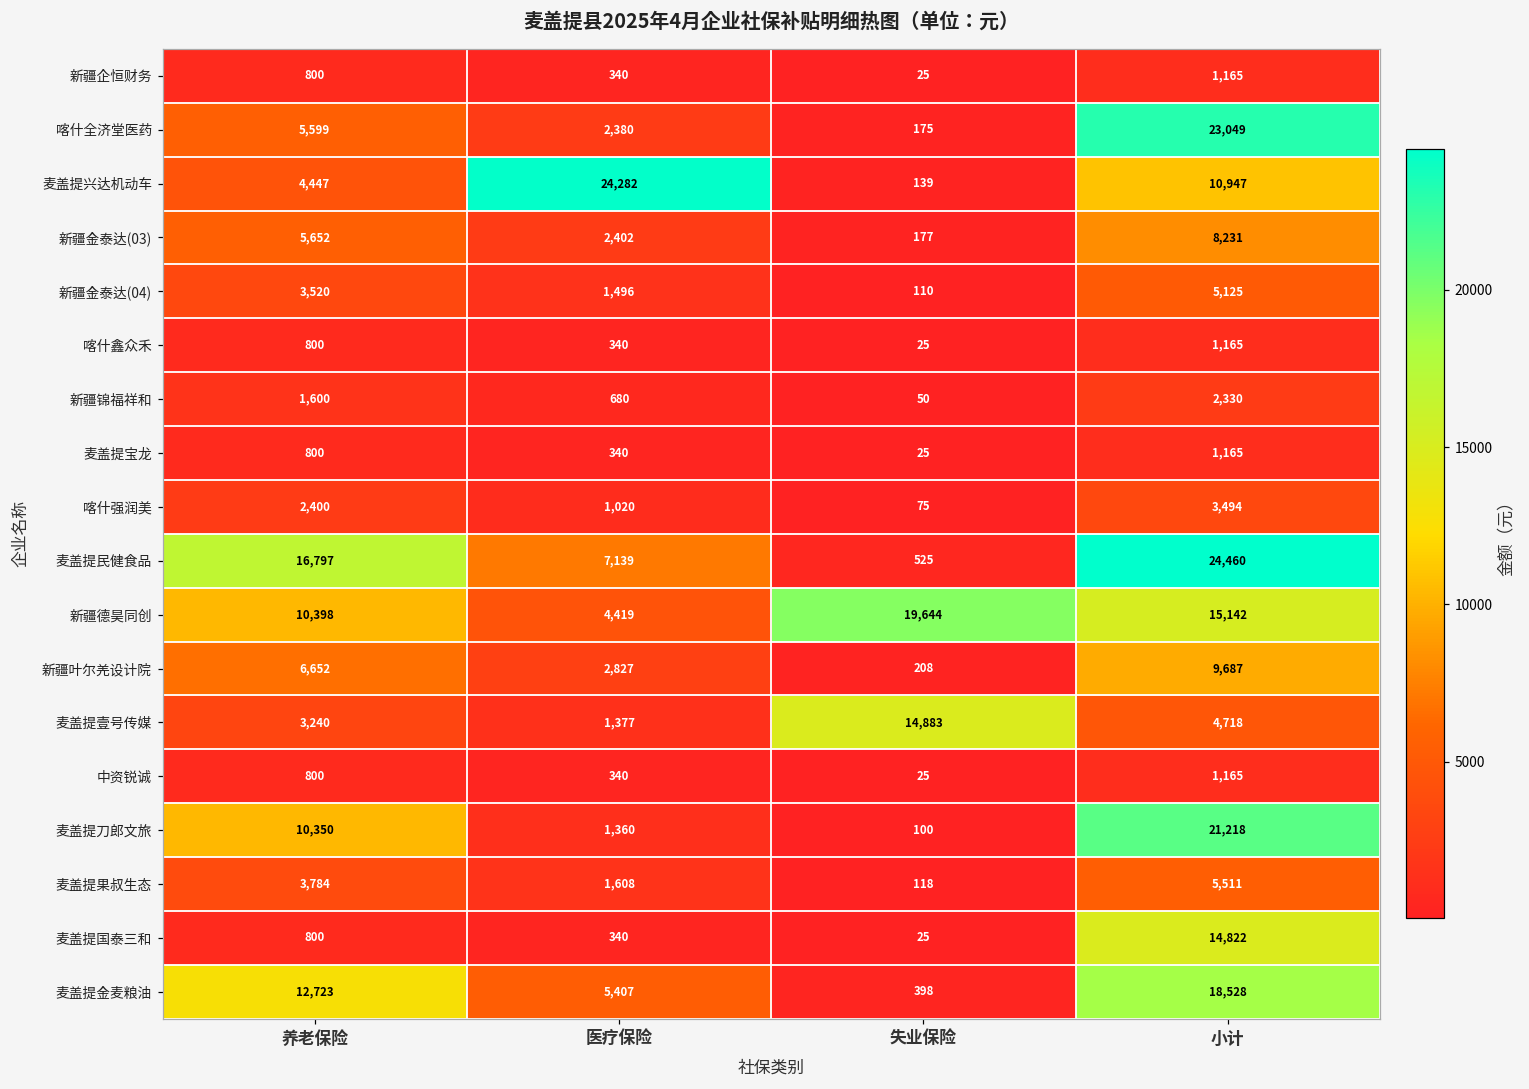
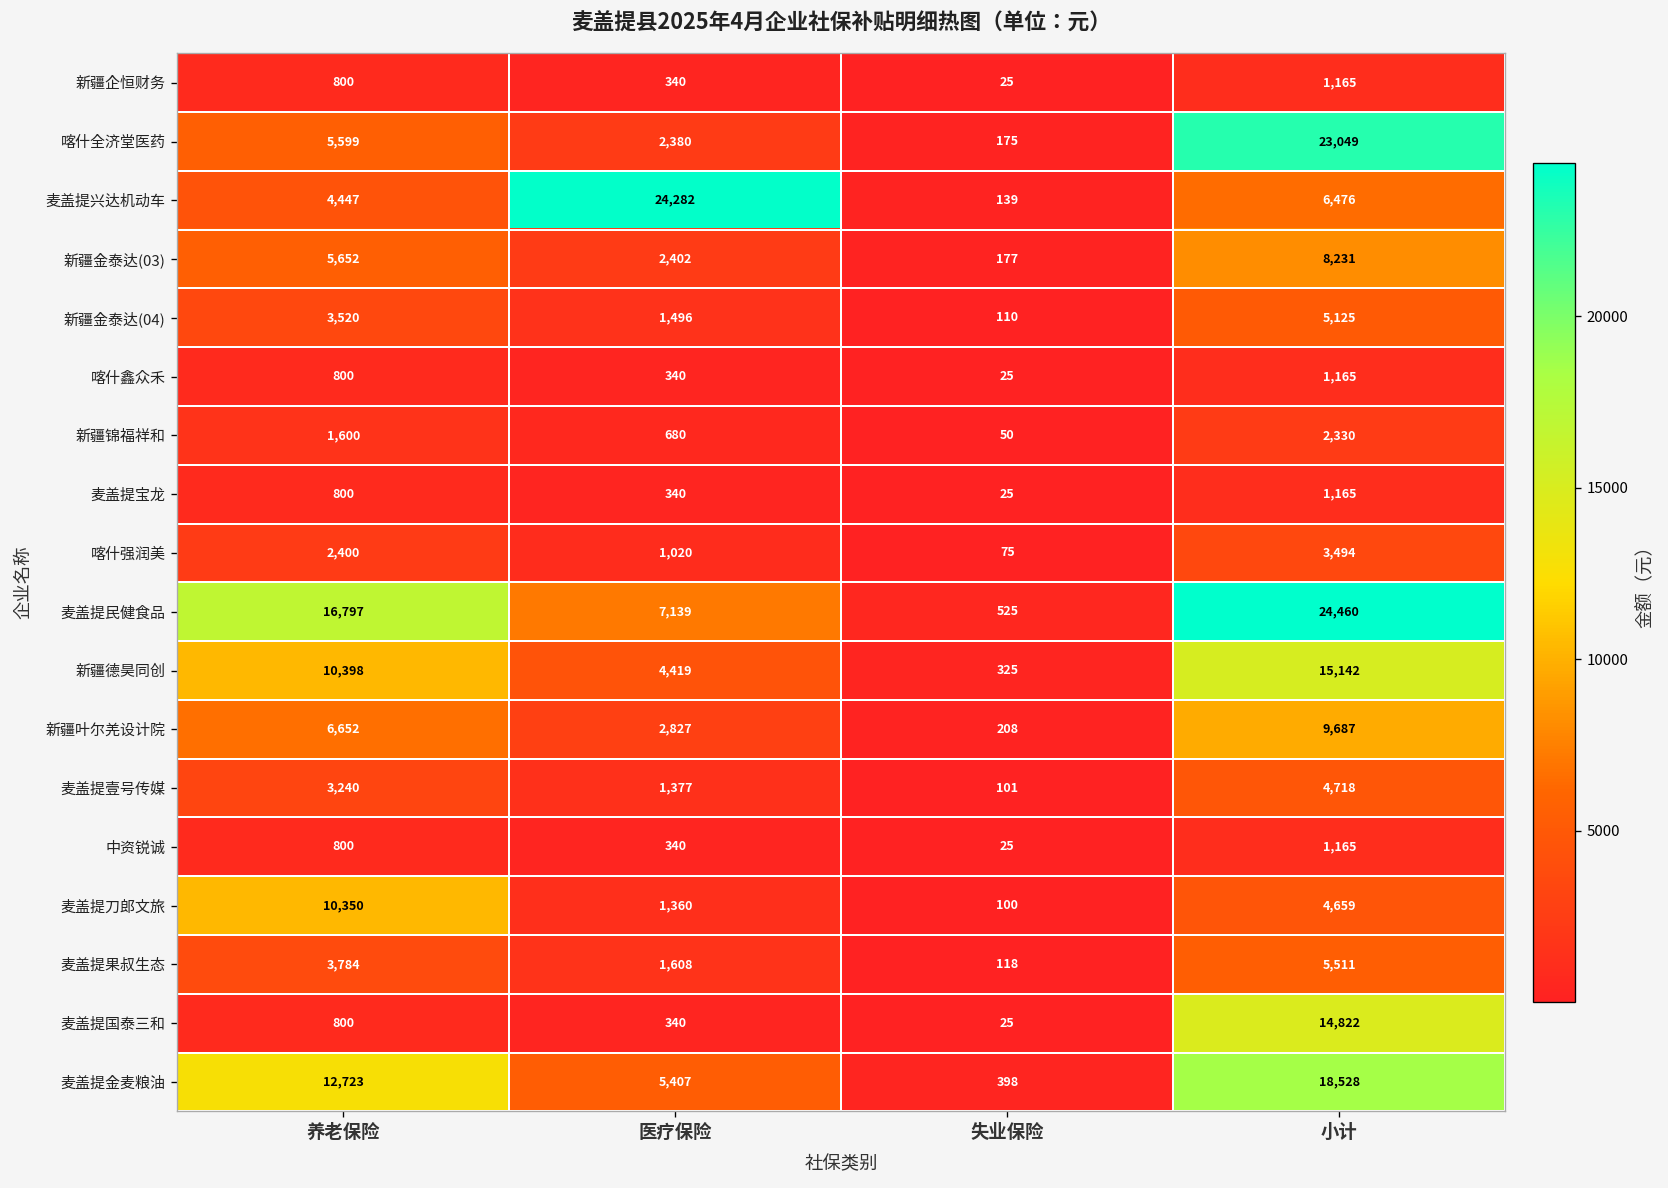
麦盖提兴达机动车, 小计: 10,947 -> 6,476
新疆德昊同创, 失业保险: 19,644 -> 325
麦盖提壹号传媒, 失业保险: 14,883 -> 101
麦盖提刀郎文旅, 小计: 21,218 -> 4,659
